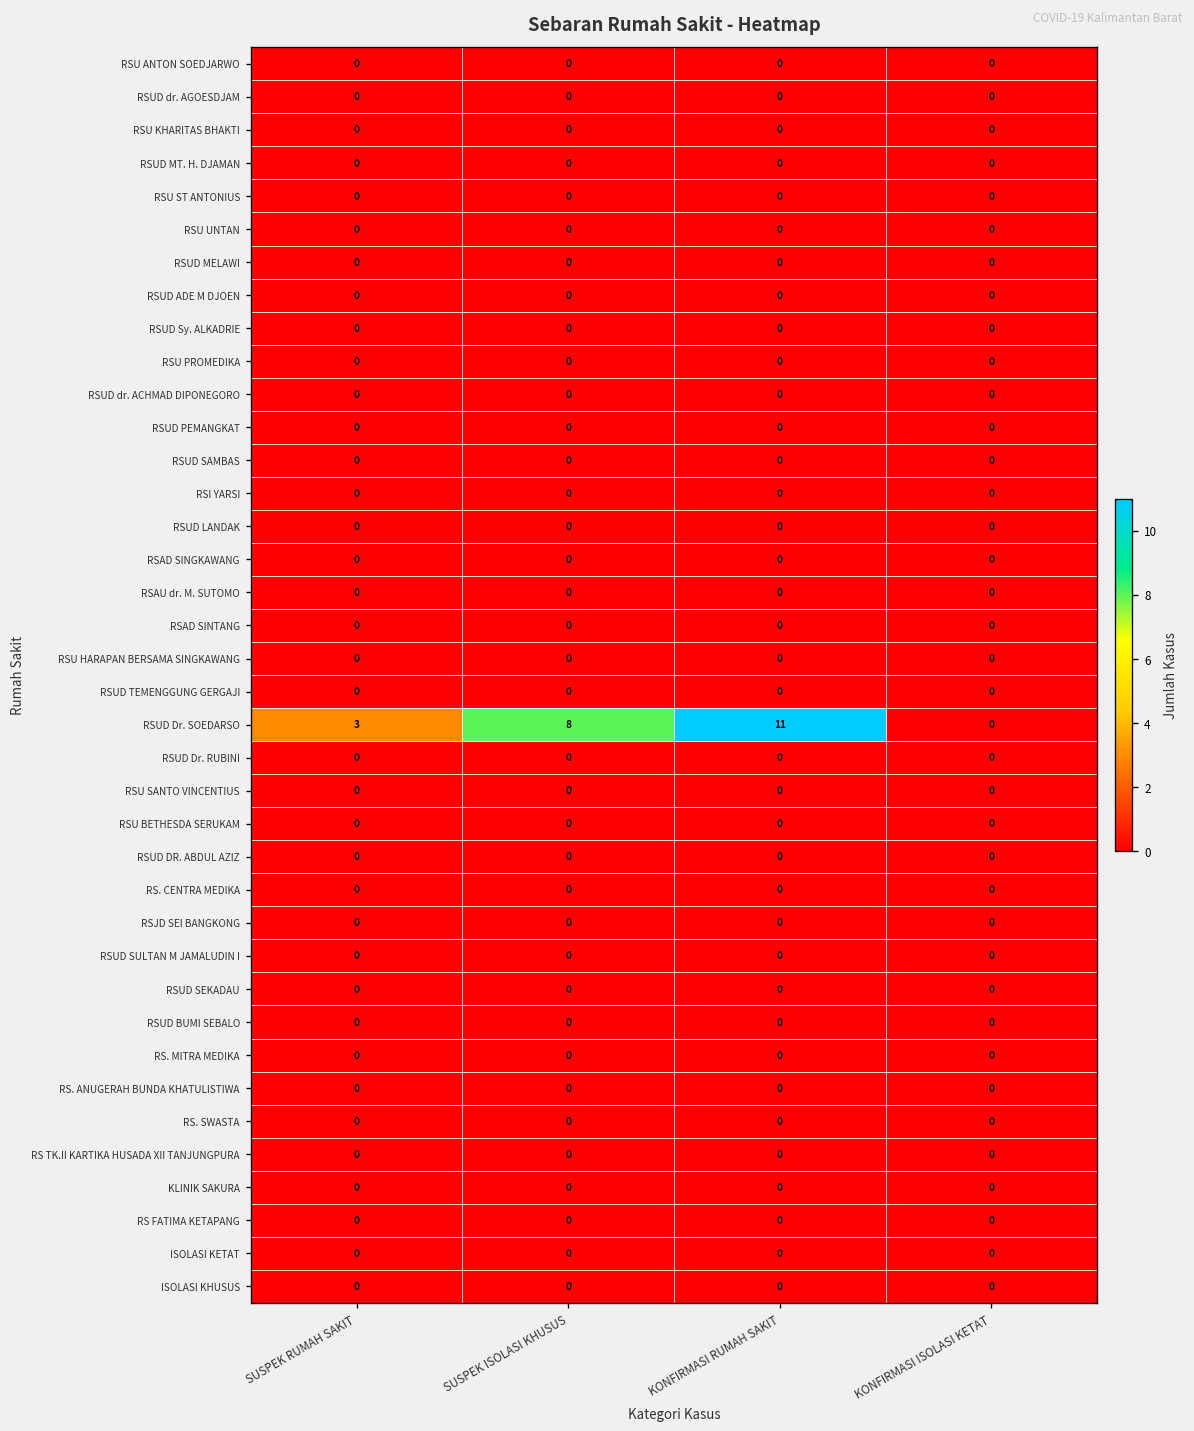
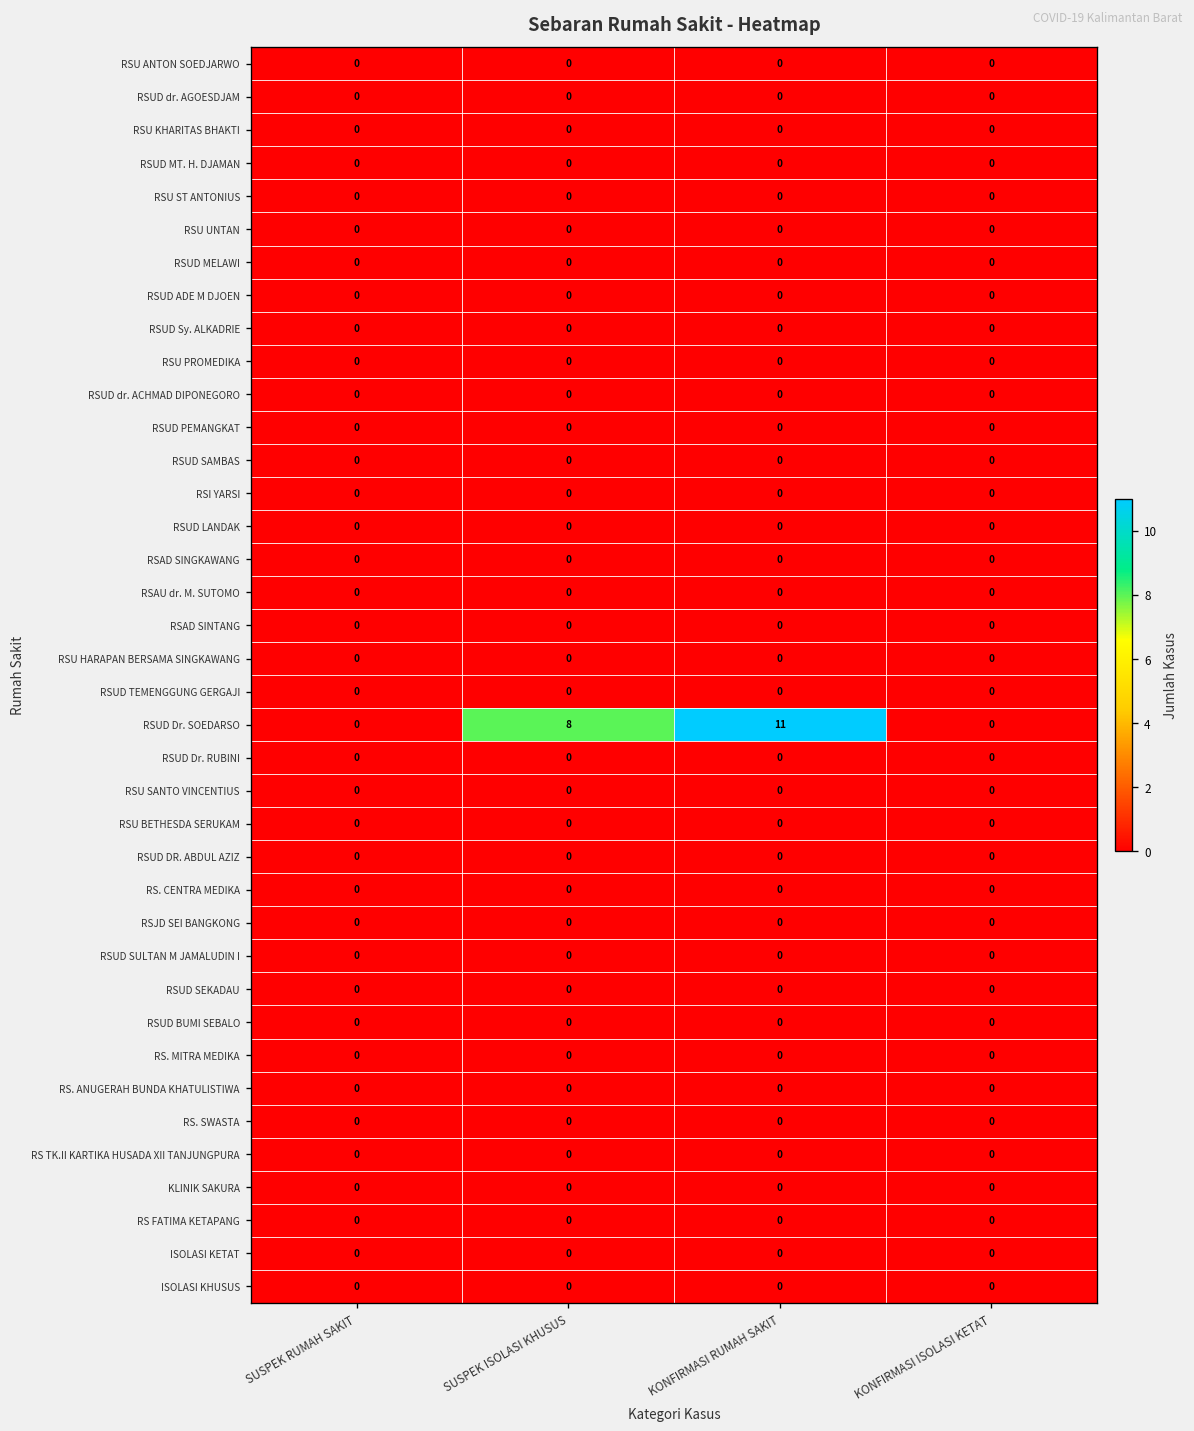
RSUD Dr. SOEDARSO, SUSPEK RUMAH SAKIT: 3 -> 0
